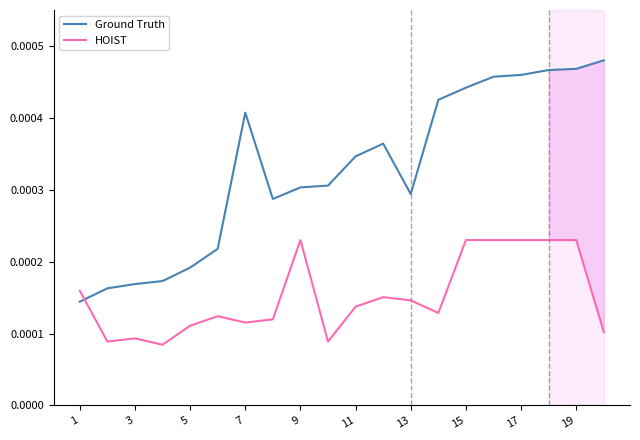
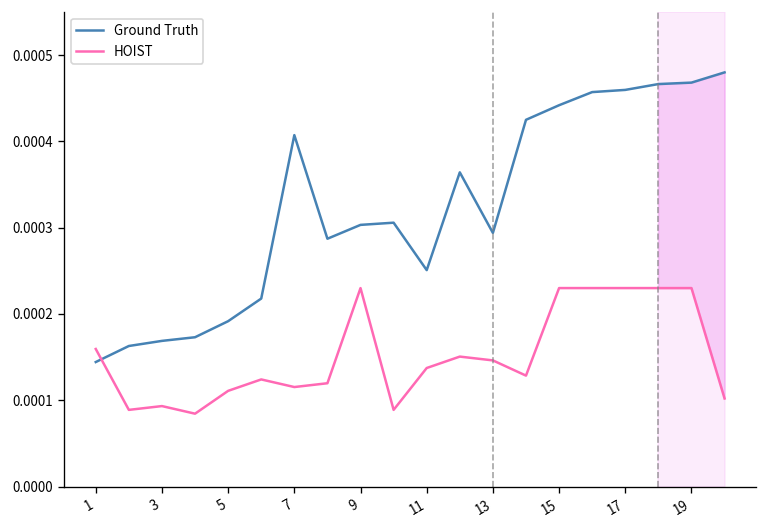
Ground Truth, 11: 0.00035 -> 0.00025
